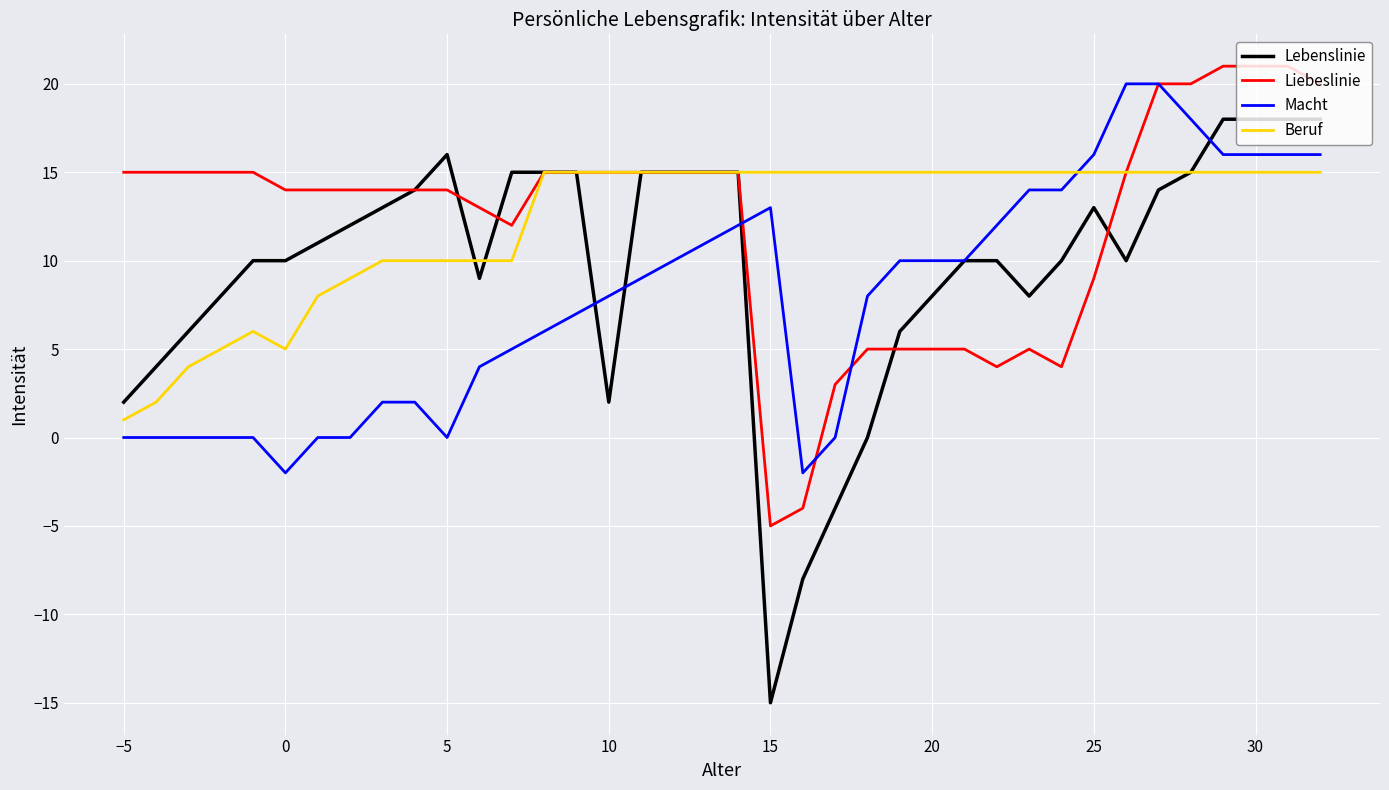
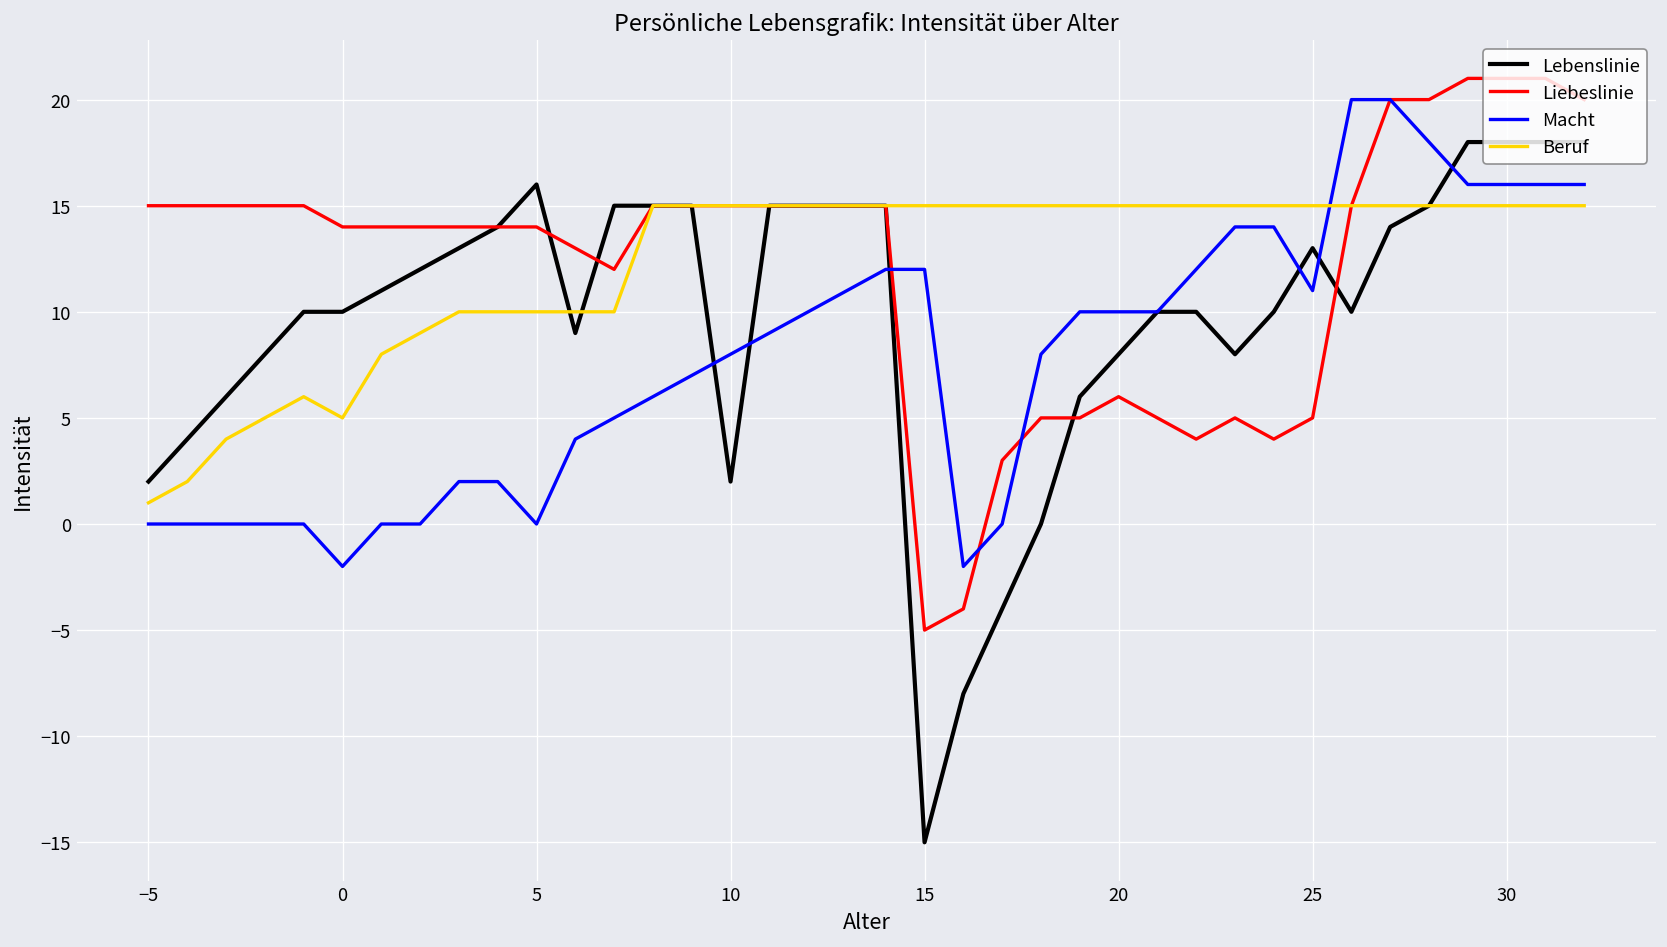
Macht, 15: 13 -> 12
Liebeslinie, 20: 5 -> 6
Liebeslinie, 25: 9 -> 5
Macht, 25: 16 -> 11
